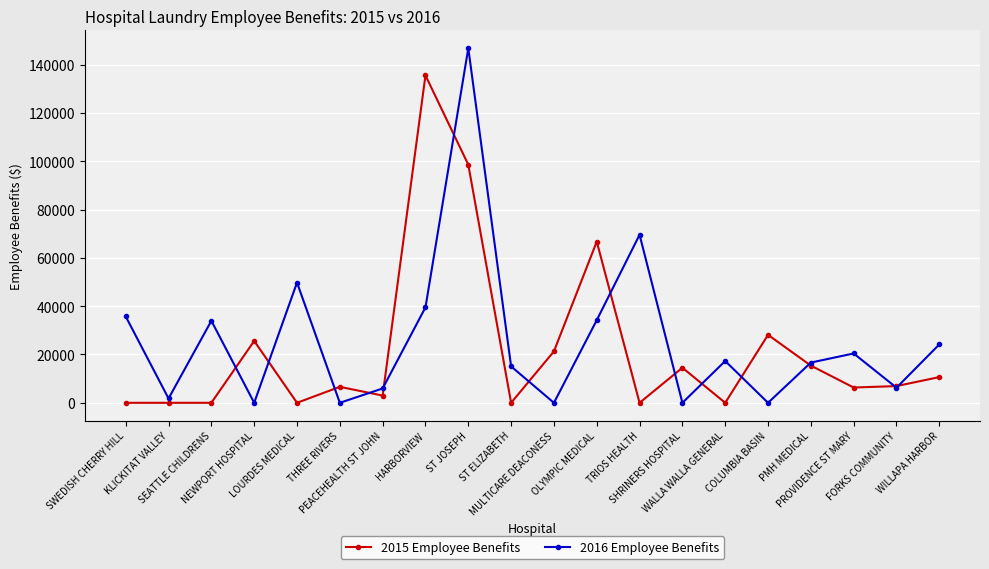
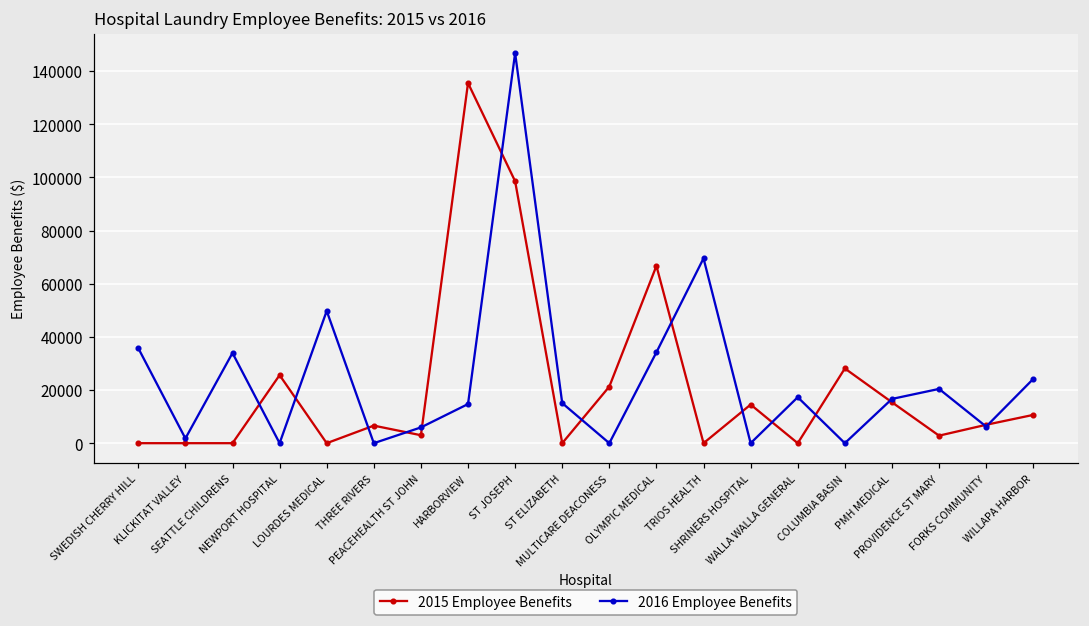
2016 Employee Benefits, HARBORVIEW: 40000 -> 15000
2015 Employee Benefits, PROVIDENCE ST MARY: 6000 -> 3000
